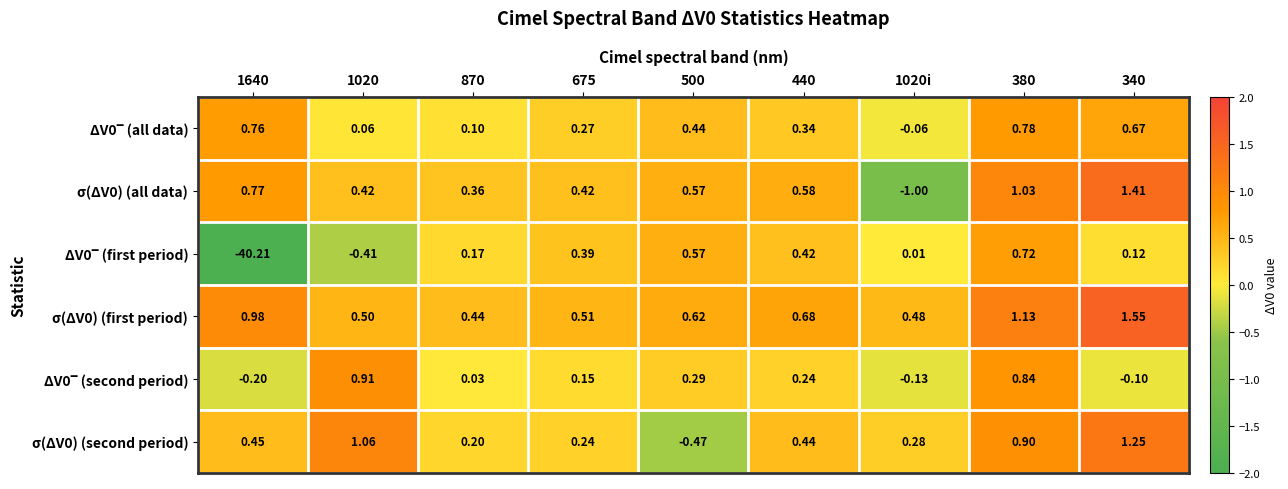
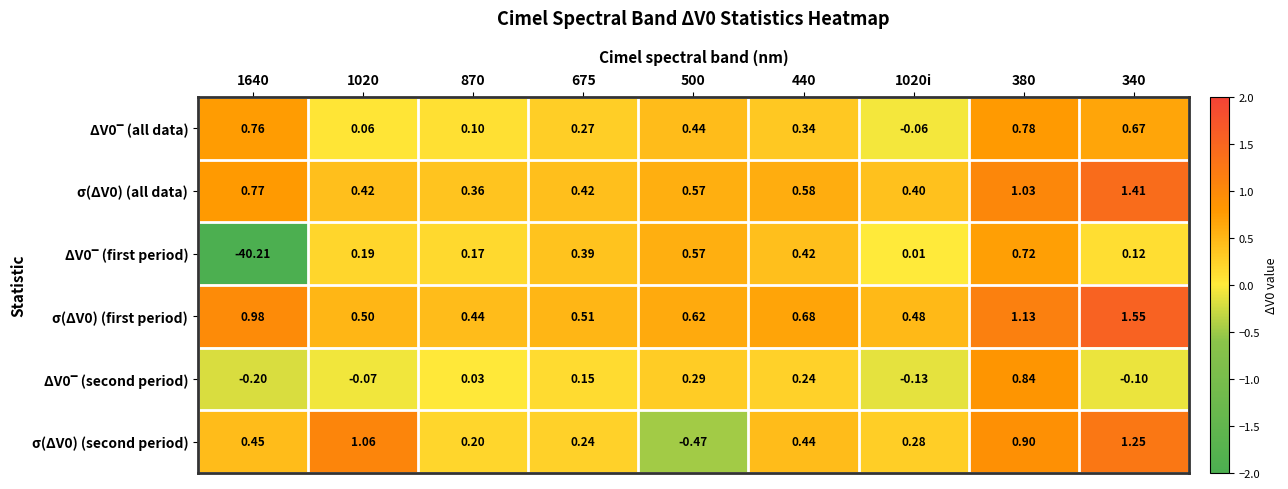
σ(ΔV0) (all data), 1020i: -1.00 -> 0.40
ΔV0‾ (first period), 1020: -0.41 -> 0.19
ΔV0‾ (second period), 1020: 0.91 -> -0.07
